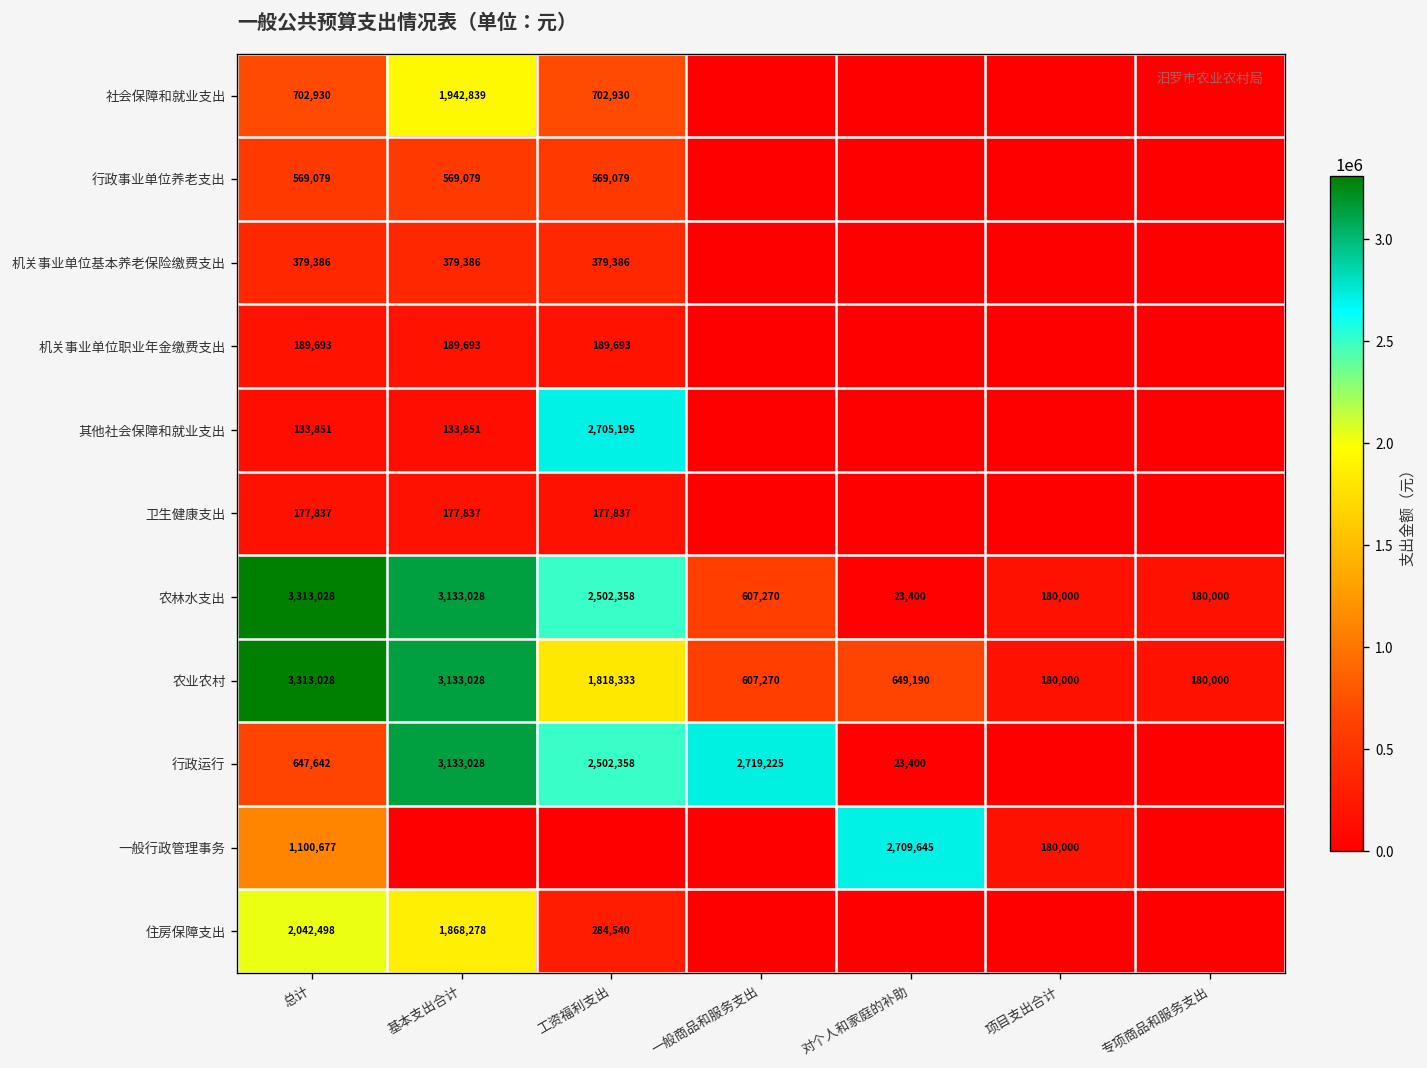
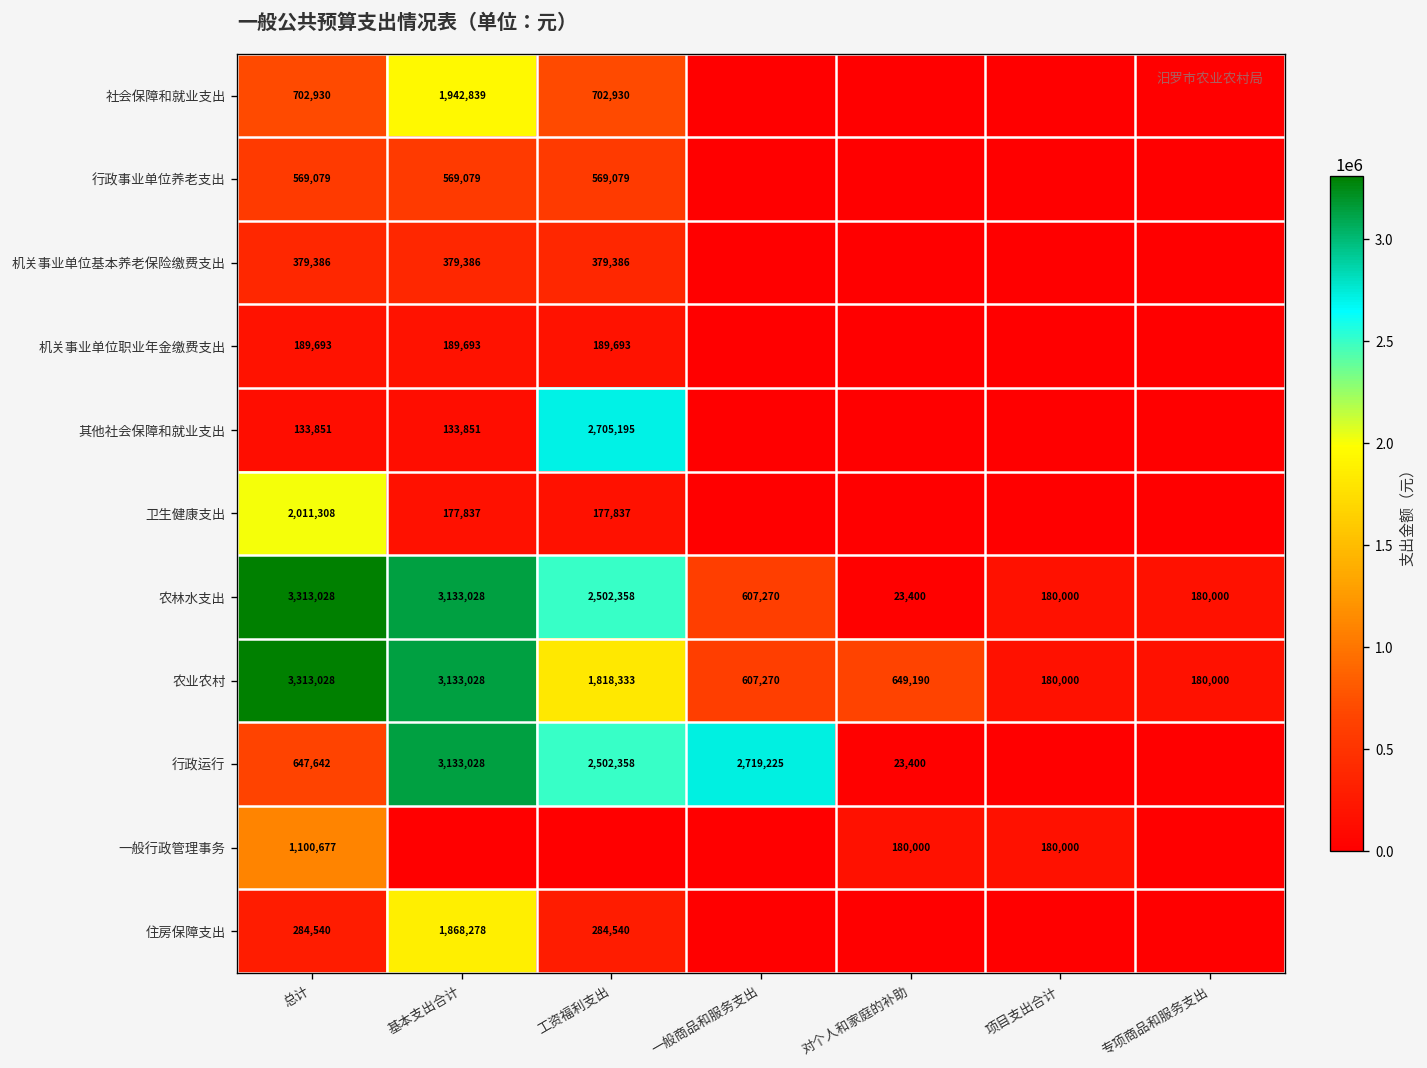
卫生健康支出, 总计: 177,837 -> 2,011,308
一般行政管理事务, 对个人和家庭的补助: 2,709,645 -> 180,000
住房保障支出, 总计: 2,042,498 -> 284,540
